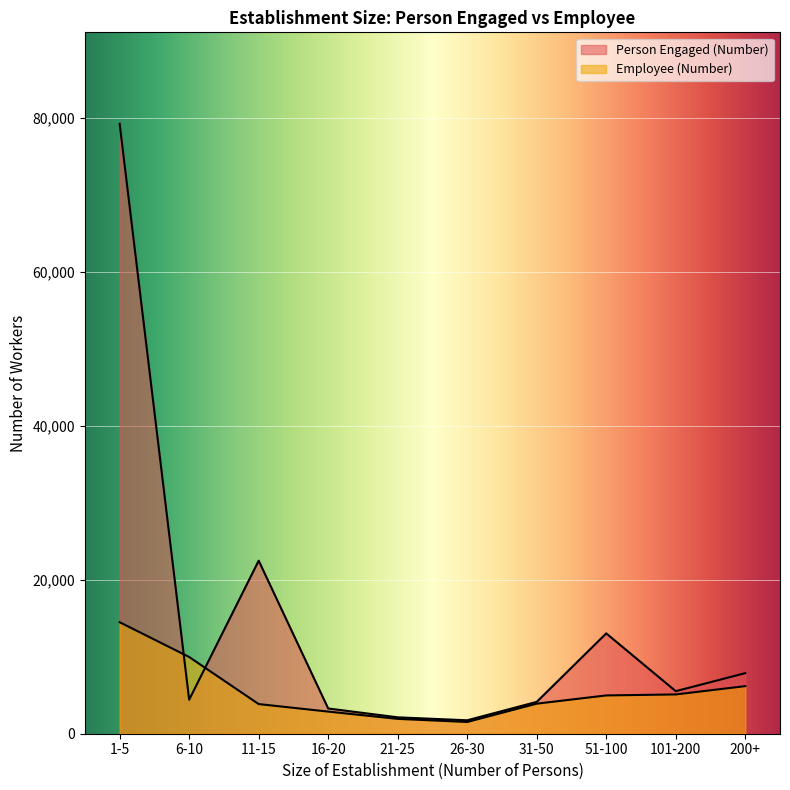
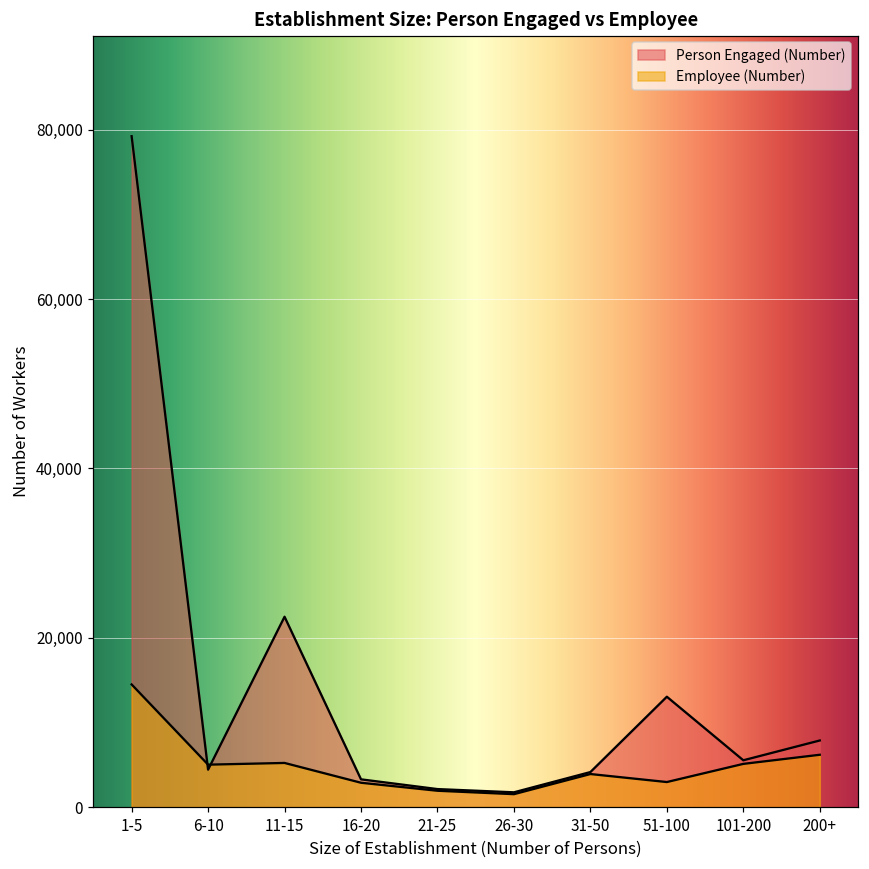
Employee (Number), 6-10: 10,000 -> 5,000
Employee (Number), 11-15: 4,000 -> 5,000
Employee (Number), 51-100: 5,000 -> 3,000
